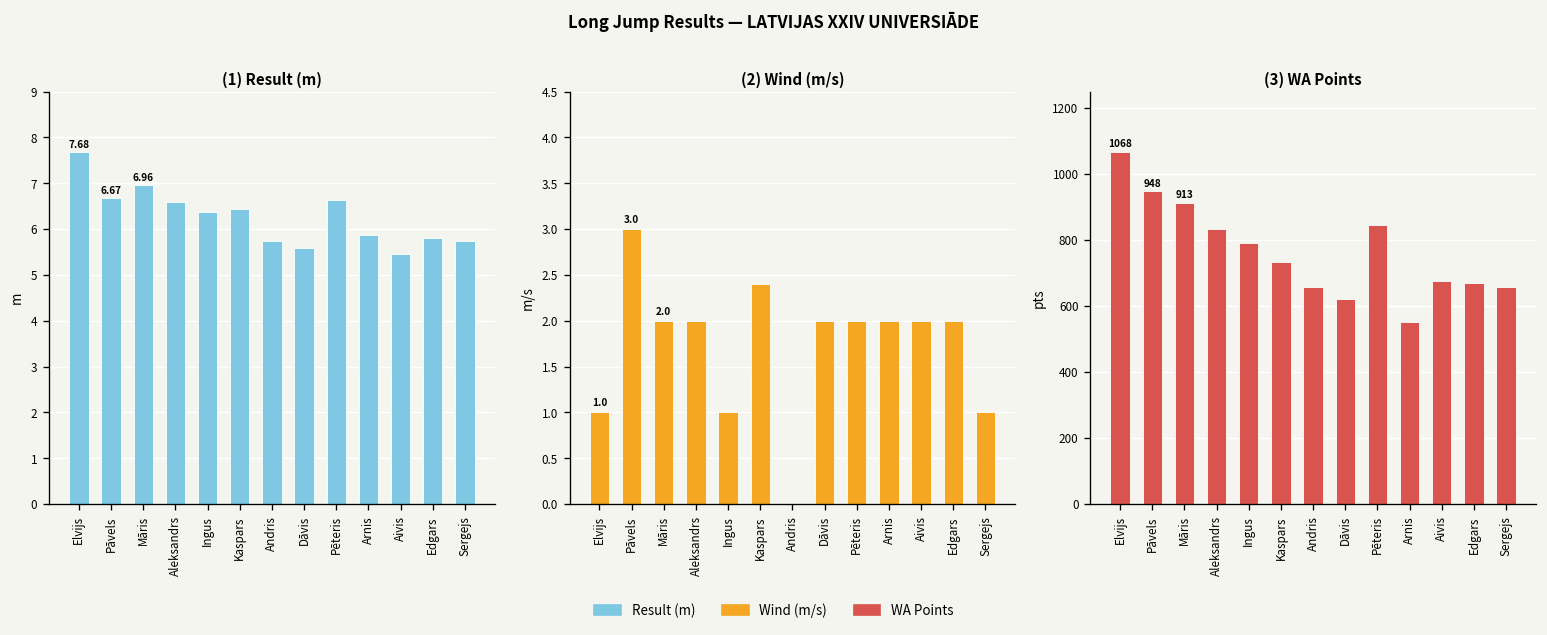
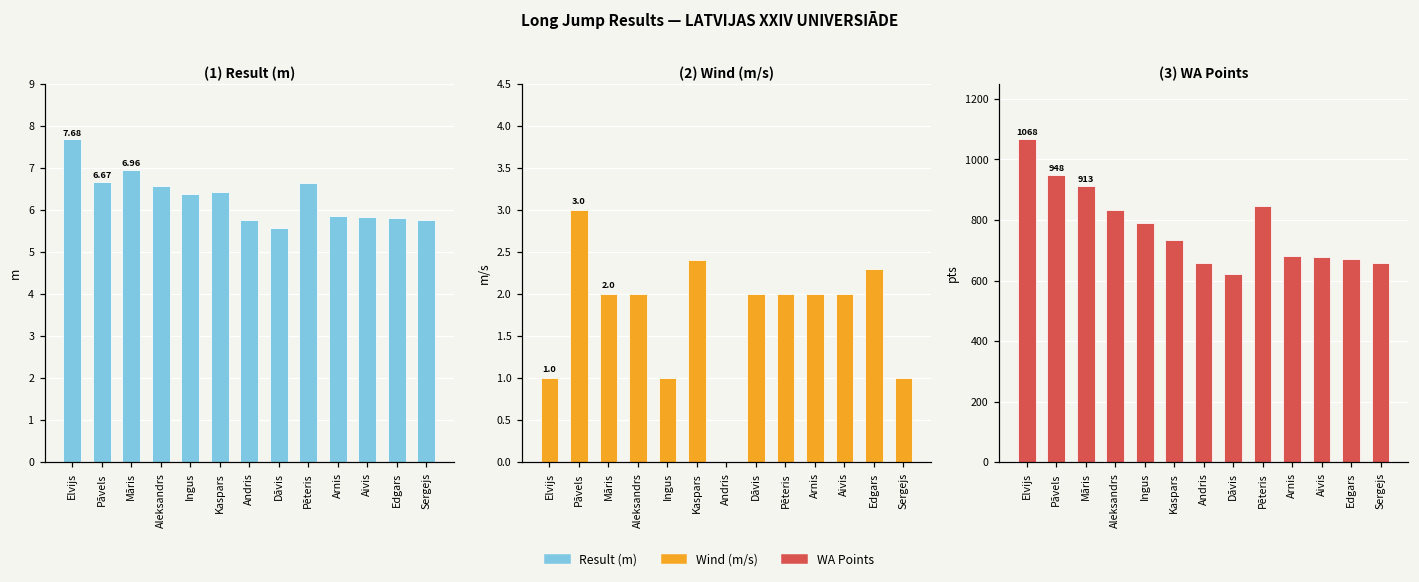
(1) Result (m), Aivis: 5.5 -> 5.8
(2) Wind (m/s), Edgars: 2.0 -> 2.3
(3) WA Points, Arnis: 550 -> 680
